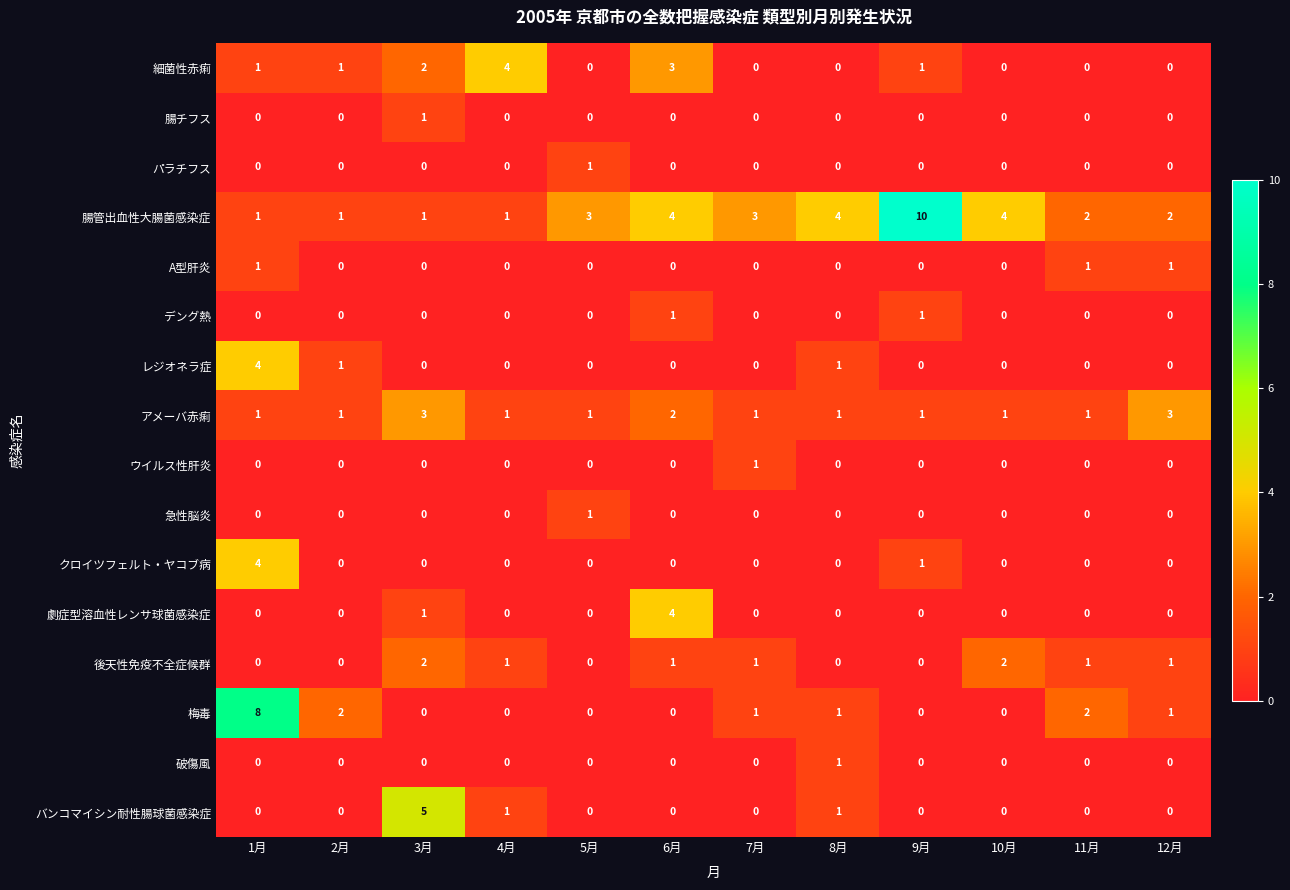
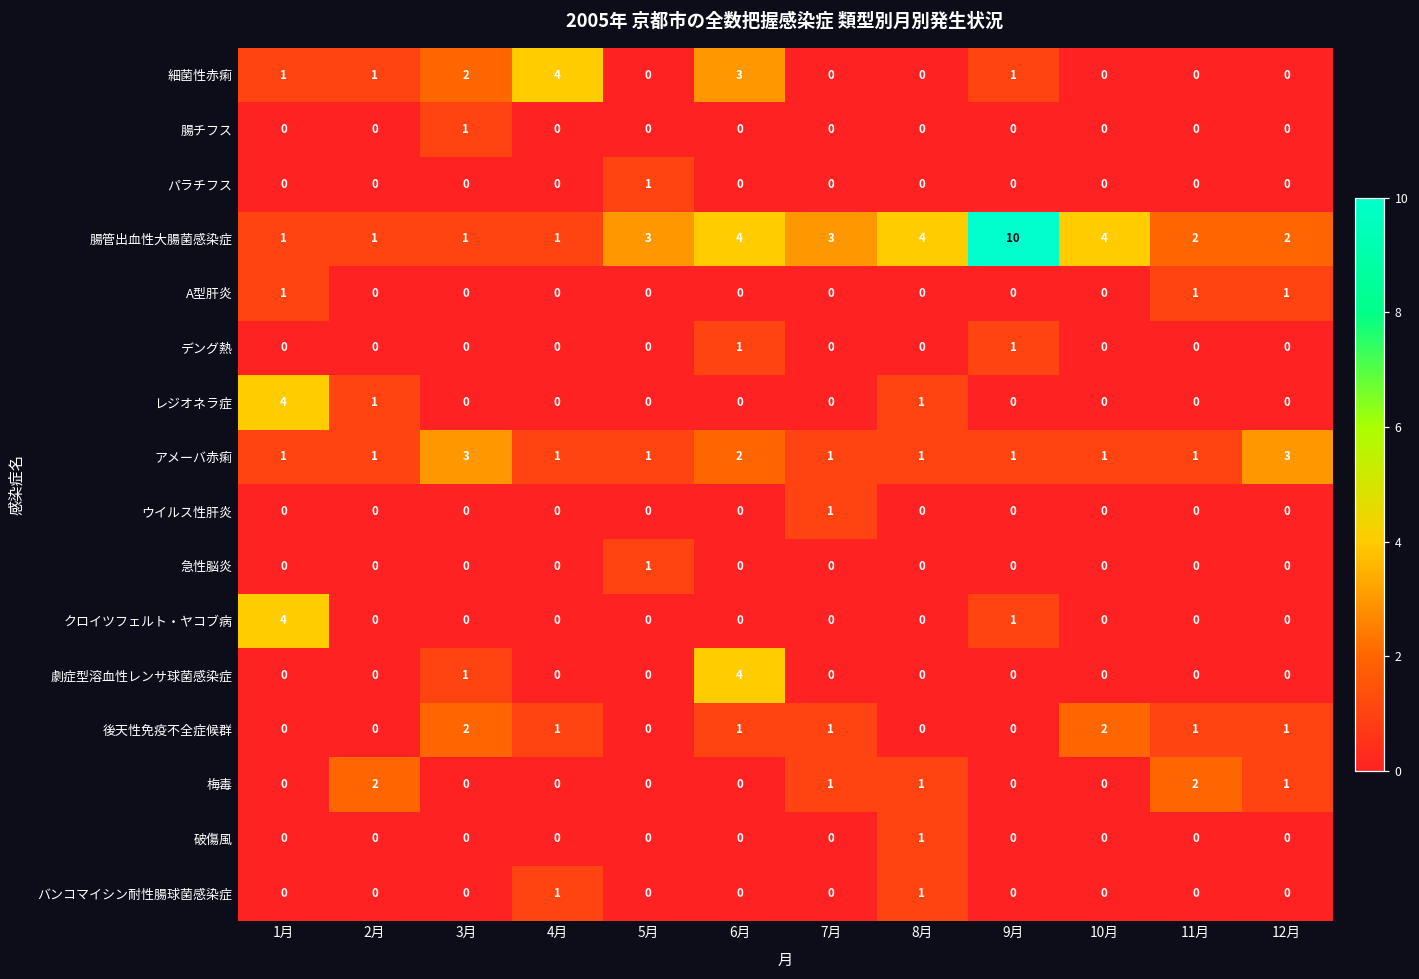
梅毒, 1月: 8 -> 0
バンコマイシン耐性腸球菌感染症, 3月: 5 -> 0
